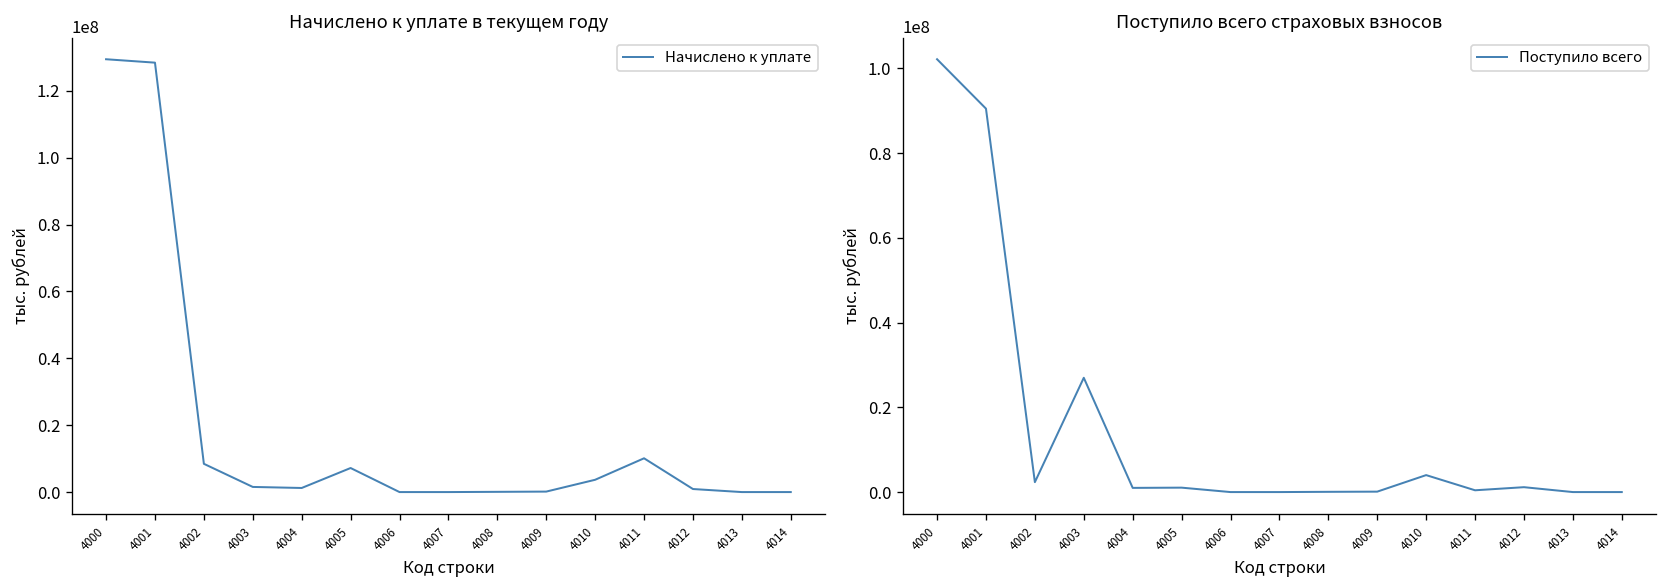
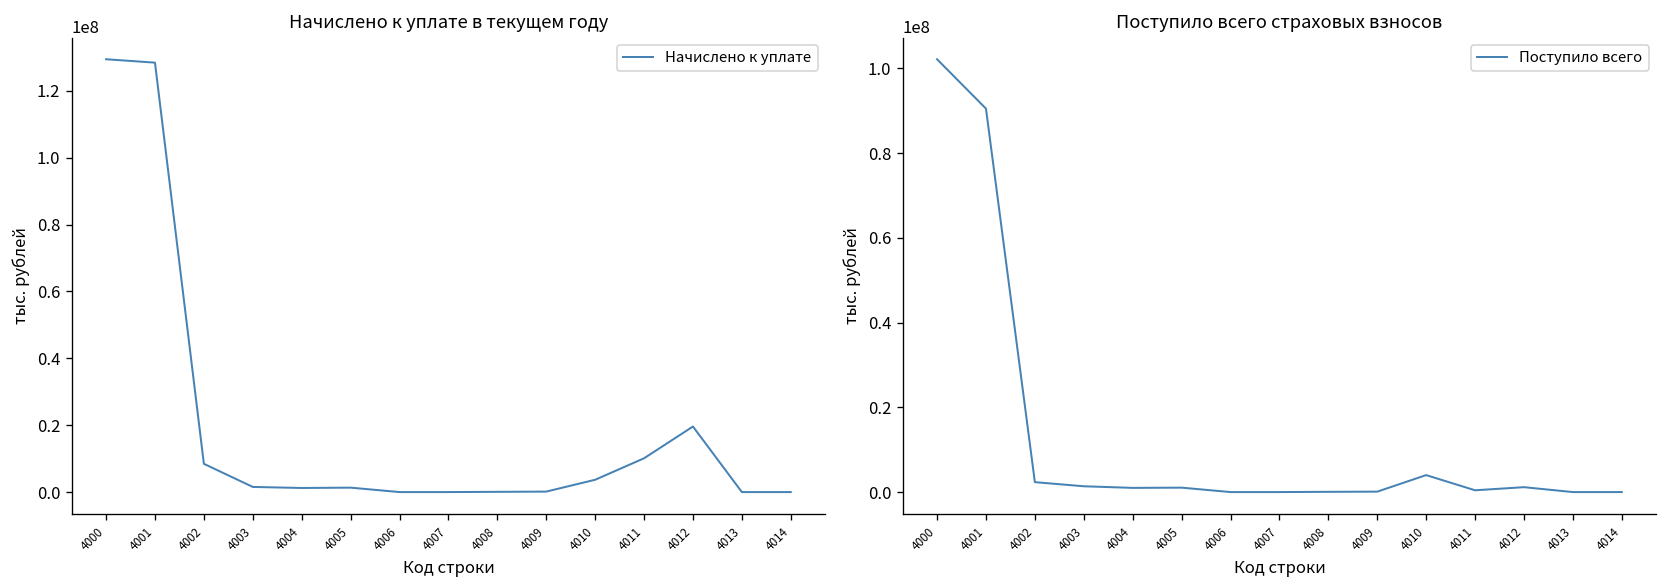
Начислено к уплате в текущем году, 4005: 7000000 -> 1000000
Начислено к уплате в текущем году, 4012: 1000000 -> 20000000
Поступило всего страховых взносов, 4003: 27000000 -> 1000000
